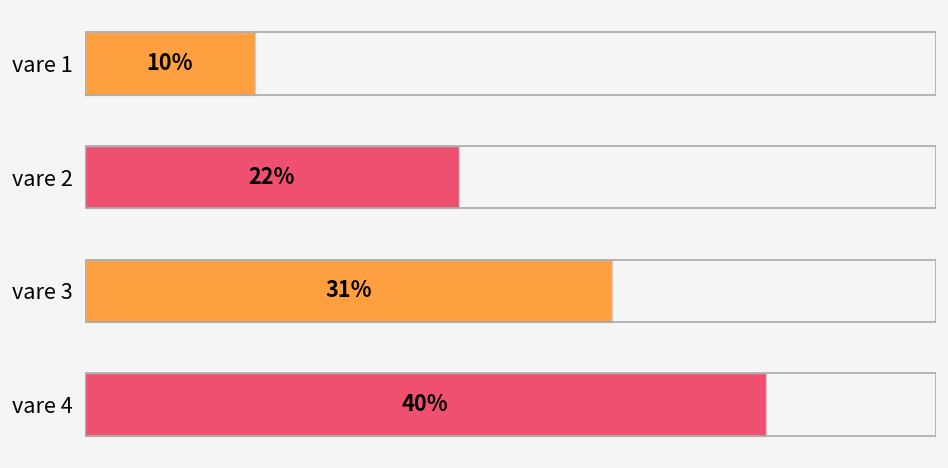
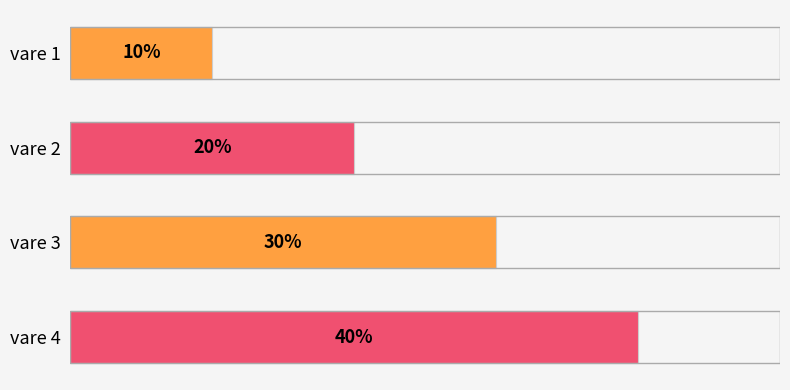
vare 2: 22% -> 20%
vare 3: 31% -> 30%
